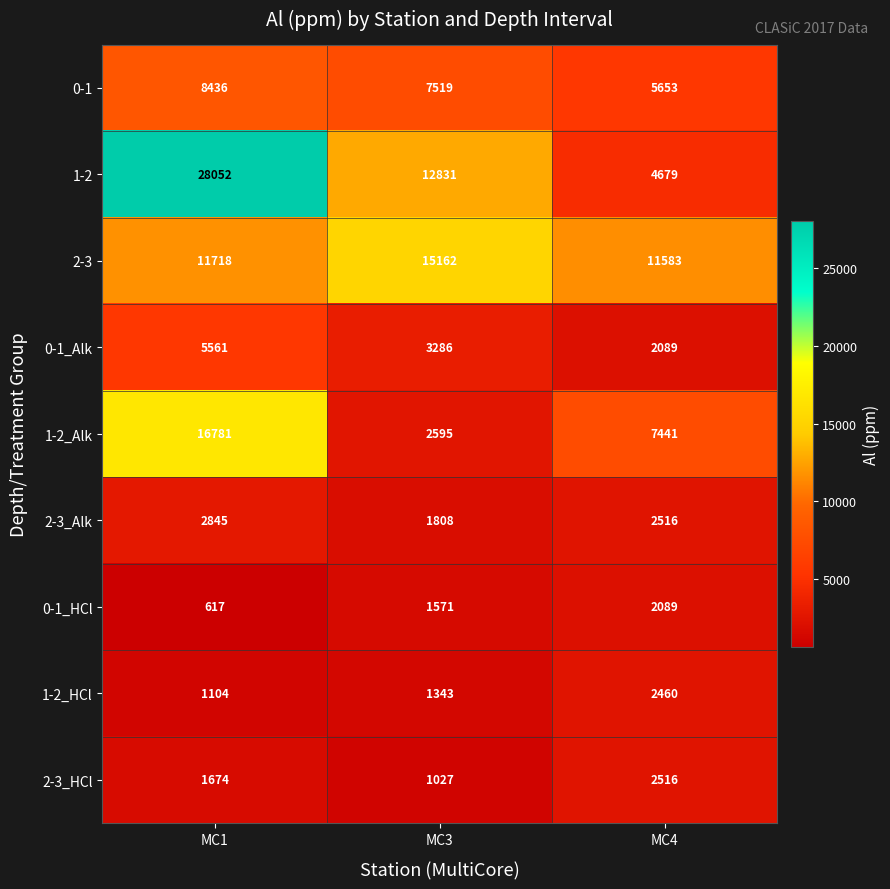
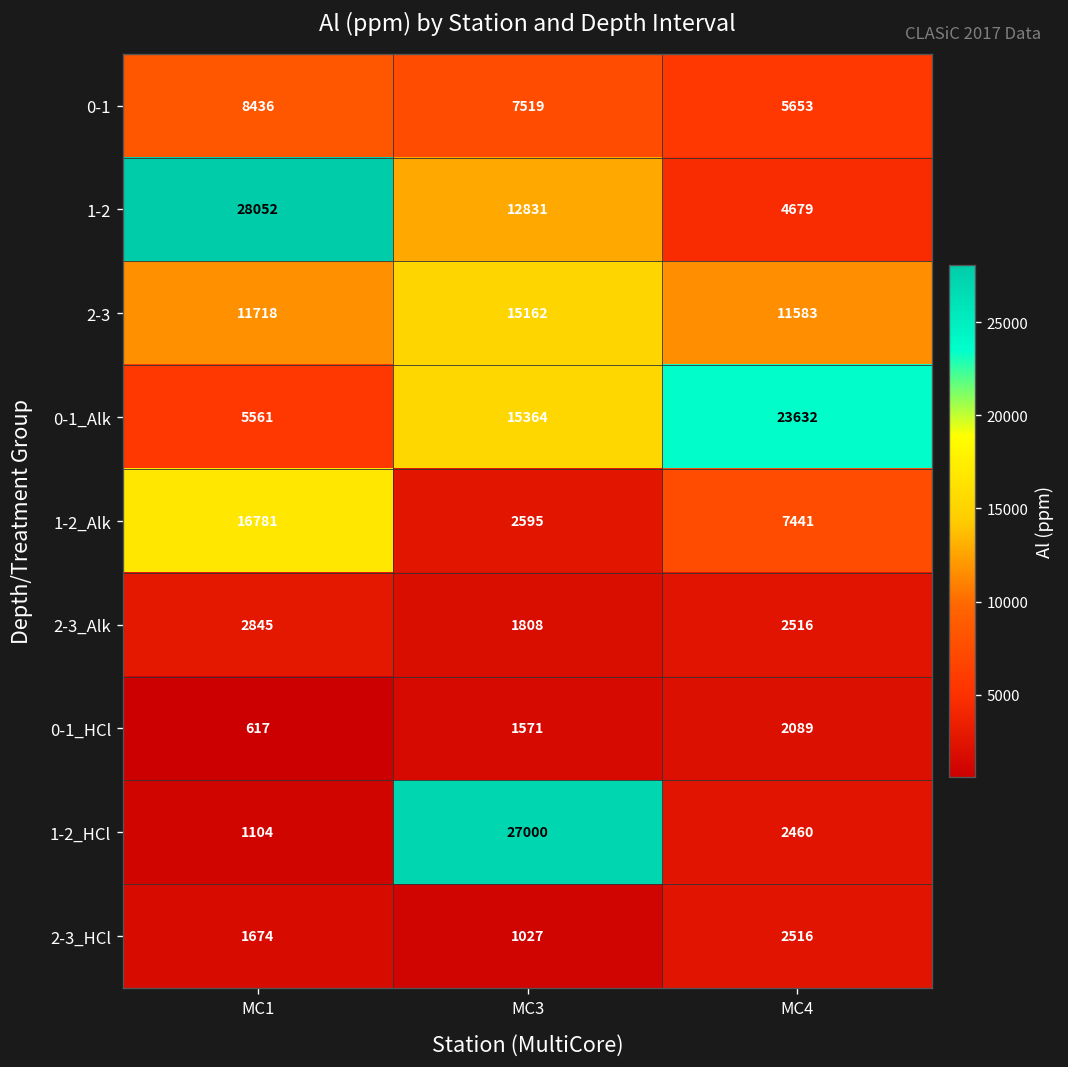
0-1_Alk, MC3: 3286 -> 15364
0-1_Alk, MC4: 2089 -> 23632
1-2_HCl, MC3: 1343 -> 27000
